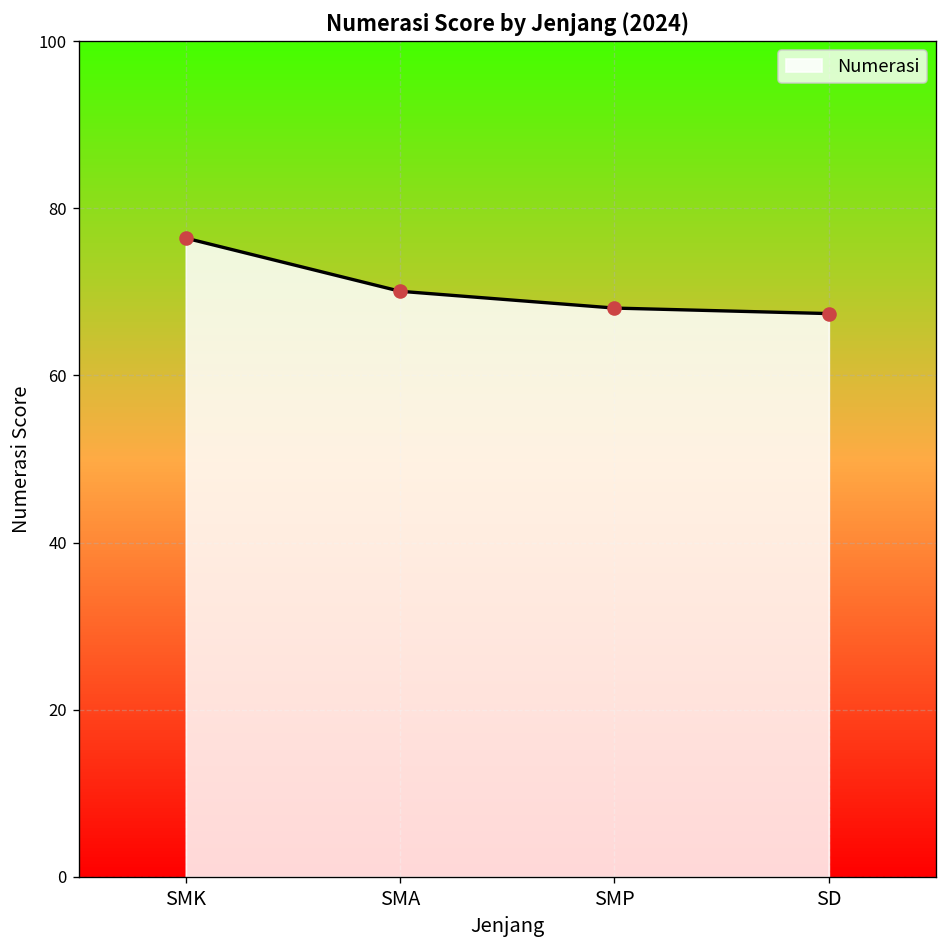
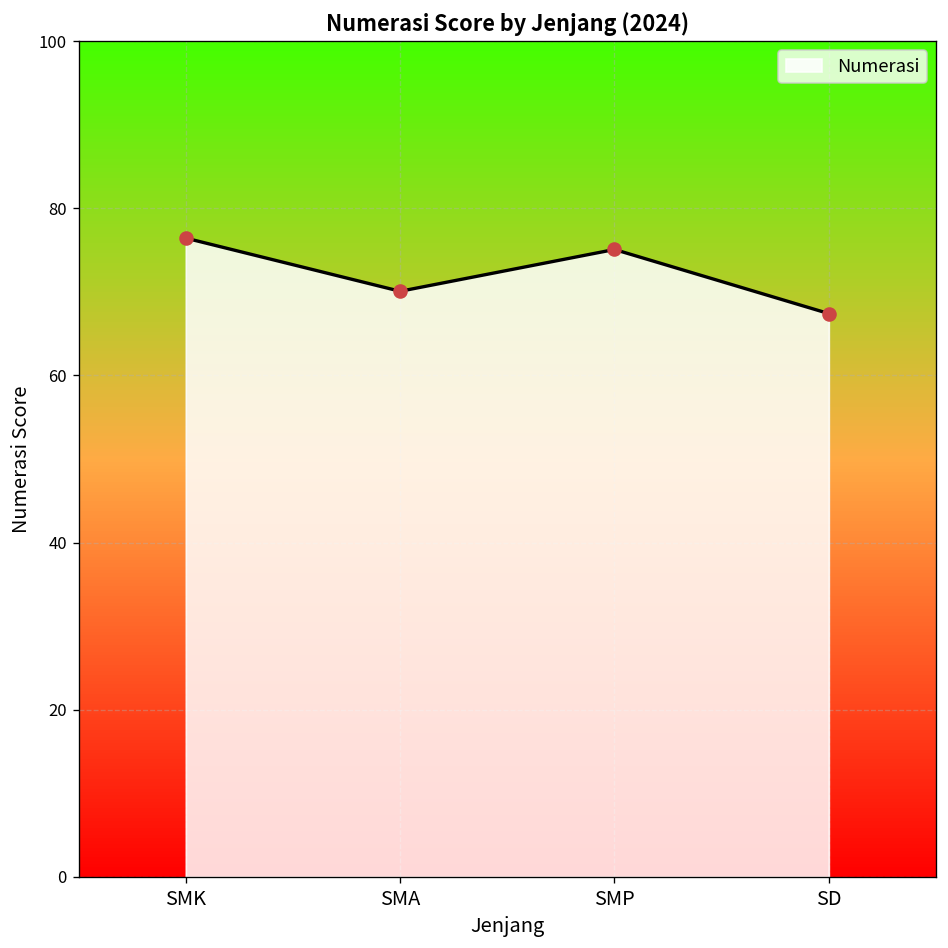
SMP: 68 -> 75
